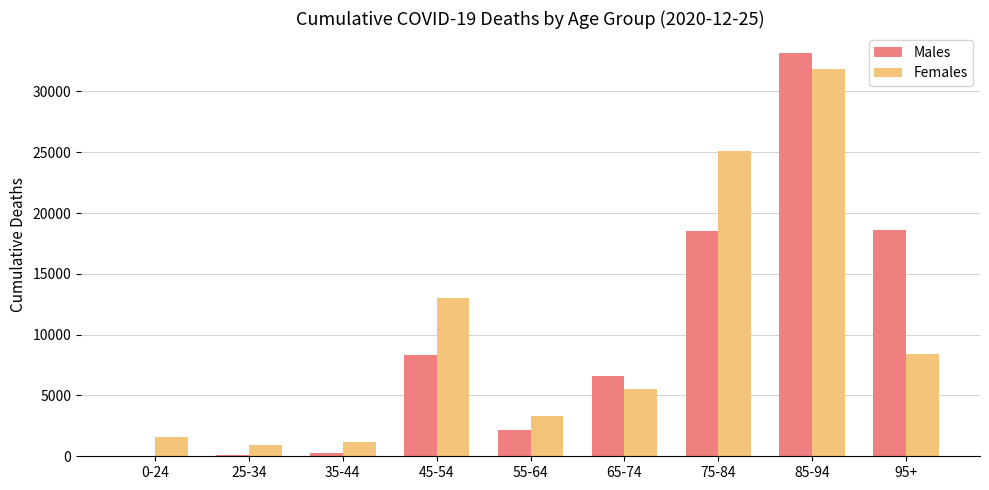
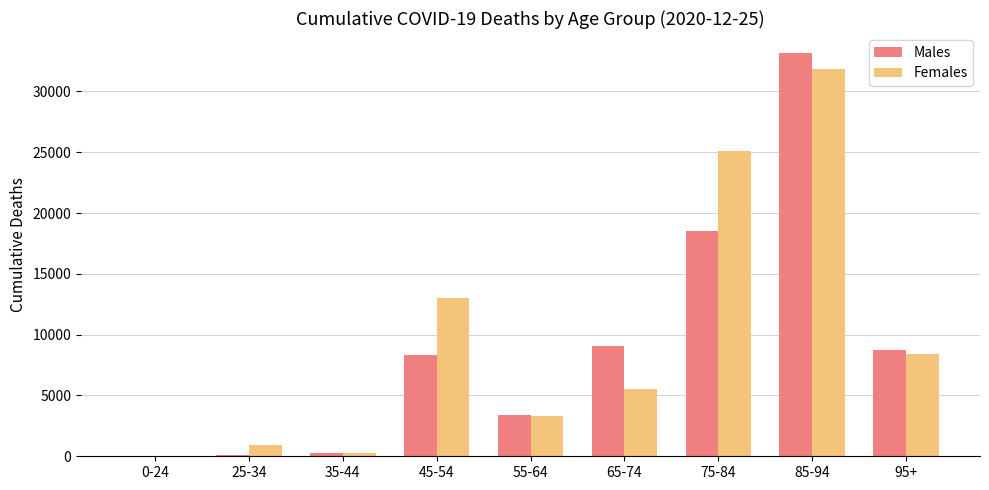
Females, 0-24: 1500 -> 0
Females, 35-44: 1100 -> 300
Males, 55-64: 2100 -> 3400
Males, 65-74: 6600 -> 9000
Males, 95+: 18600 -> 8700
